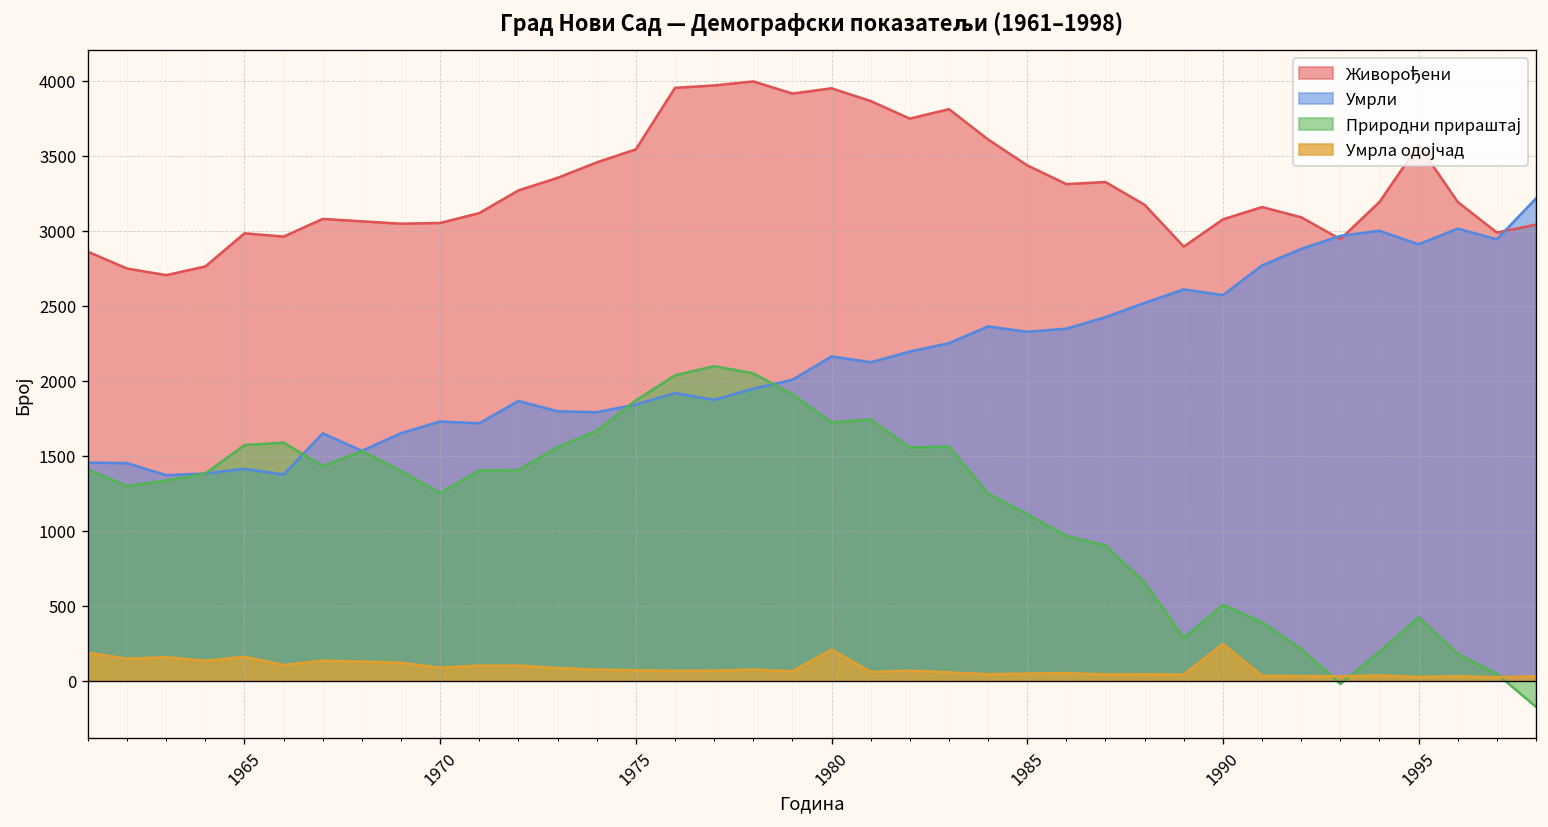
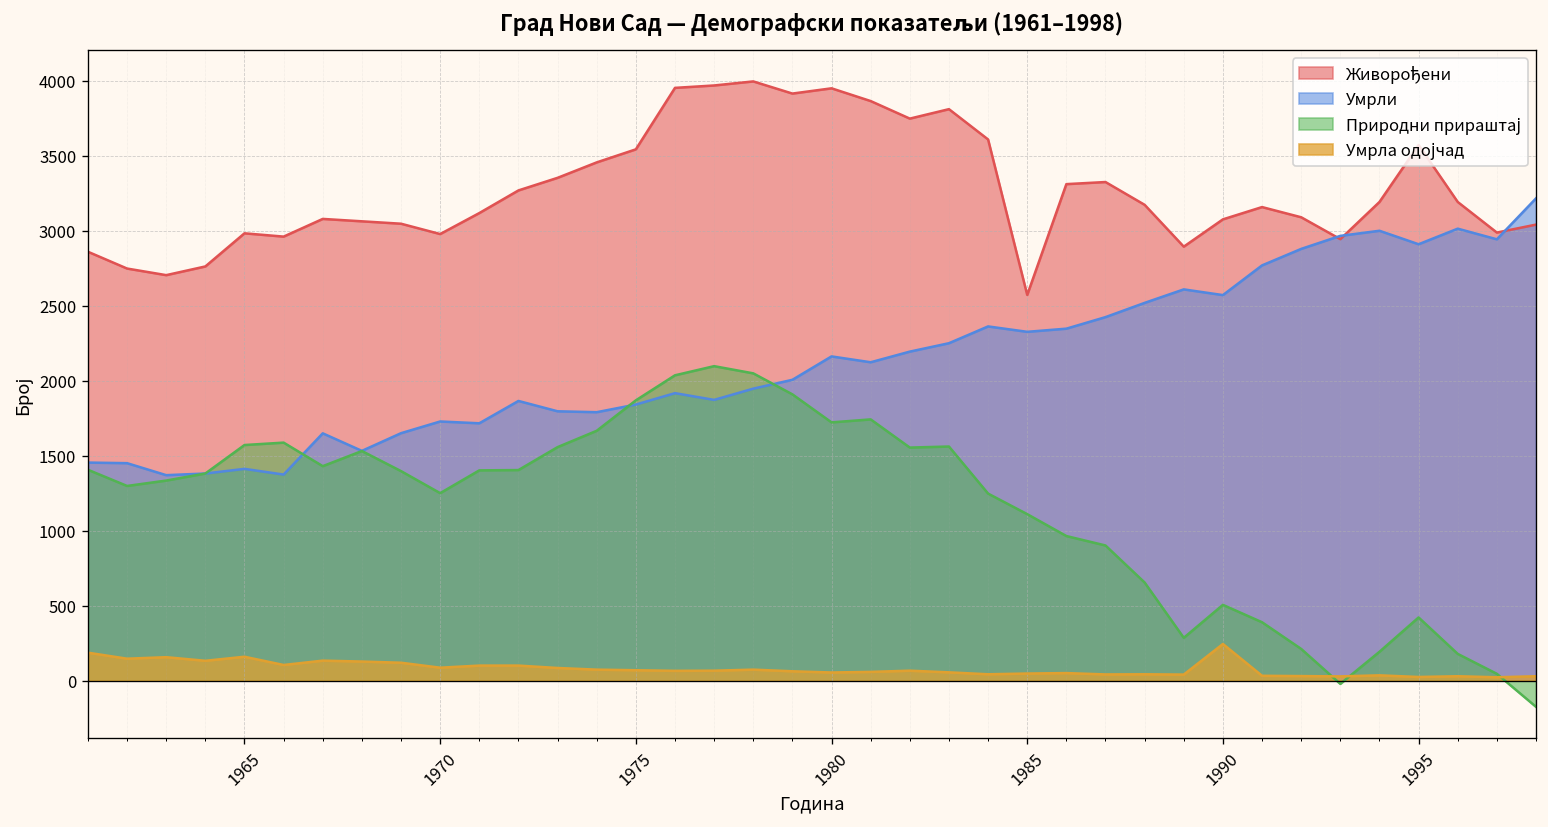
Живорођени, 1970: 3050 -> 2980
Умрла одојчад, 1980: 210 -> 50
Живорођени, 1985: 3440 -> 2570
